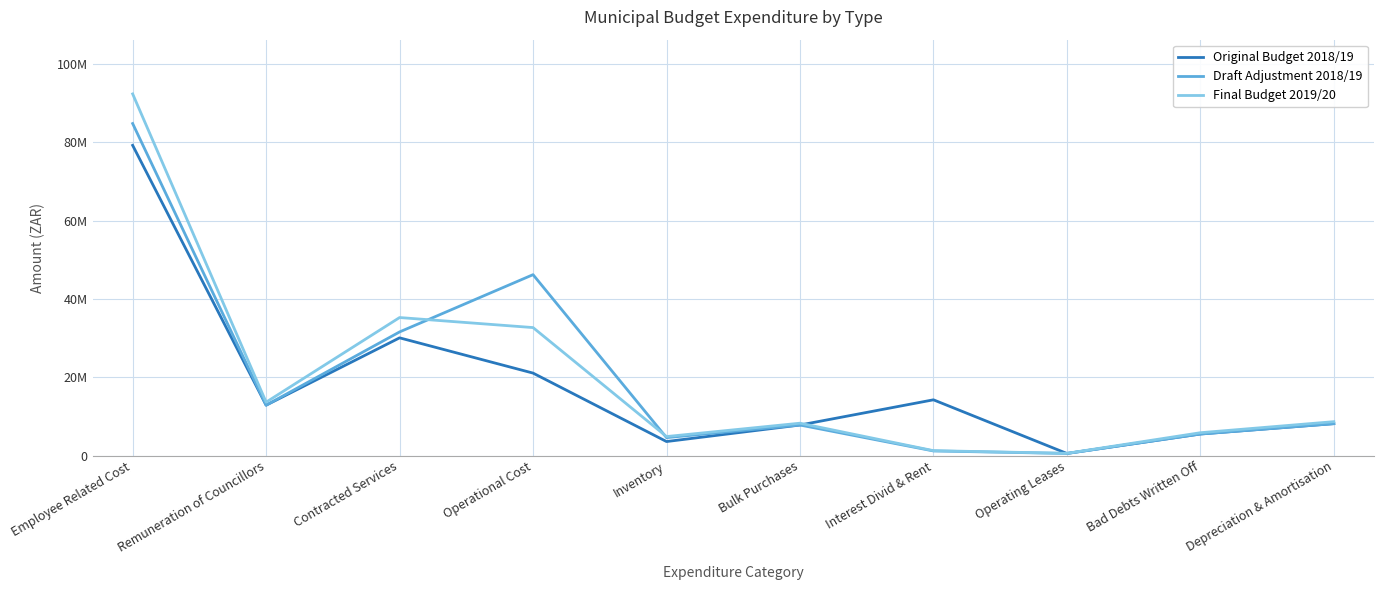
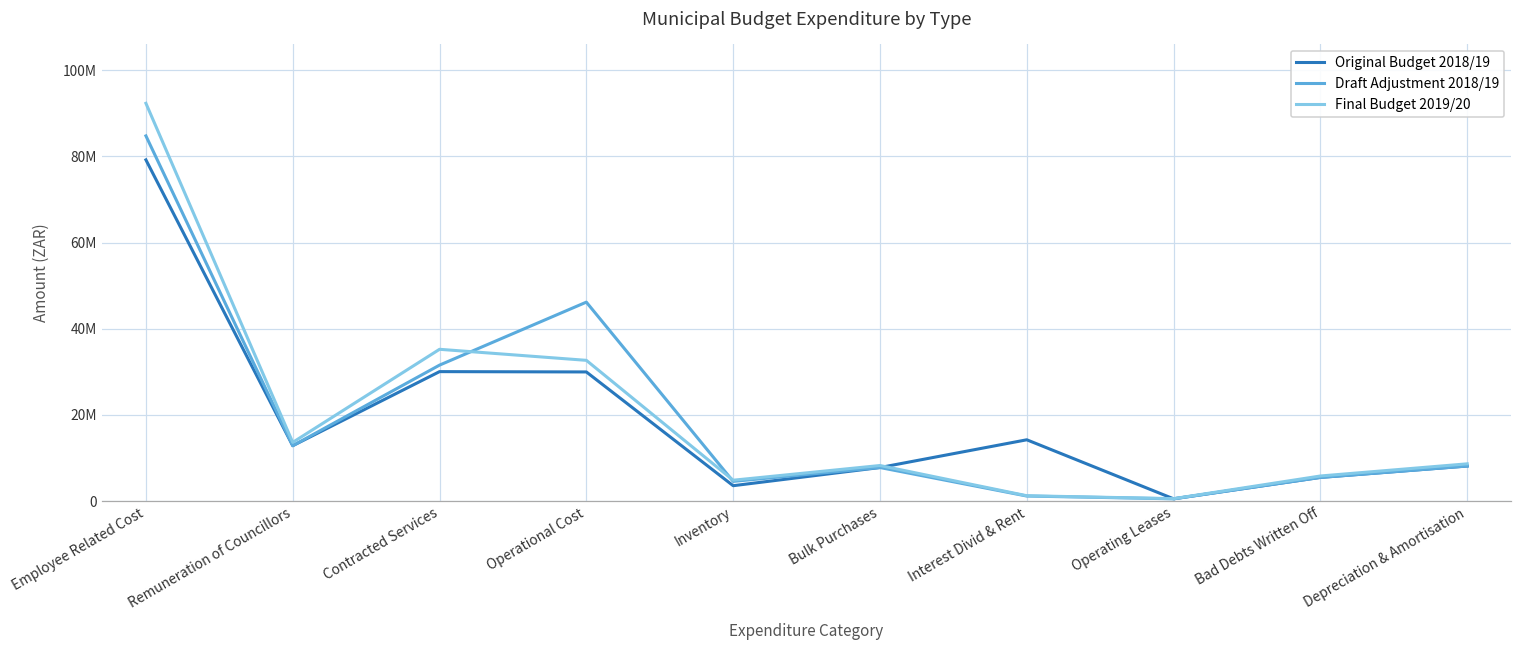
Original Budget 2018/19, Operational Cost: 21000000 -> 30000000
